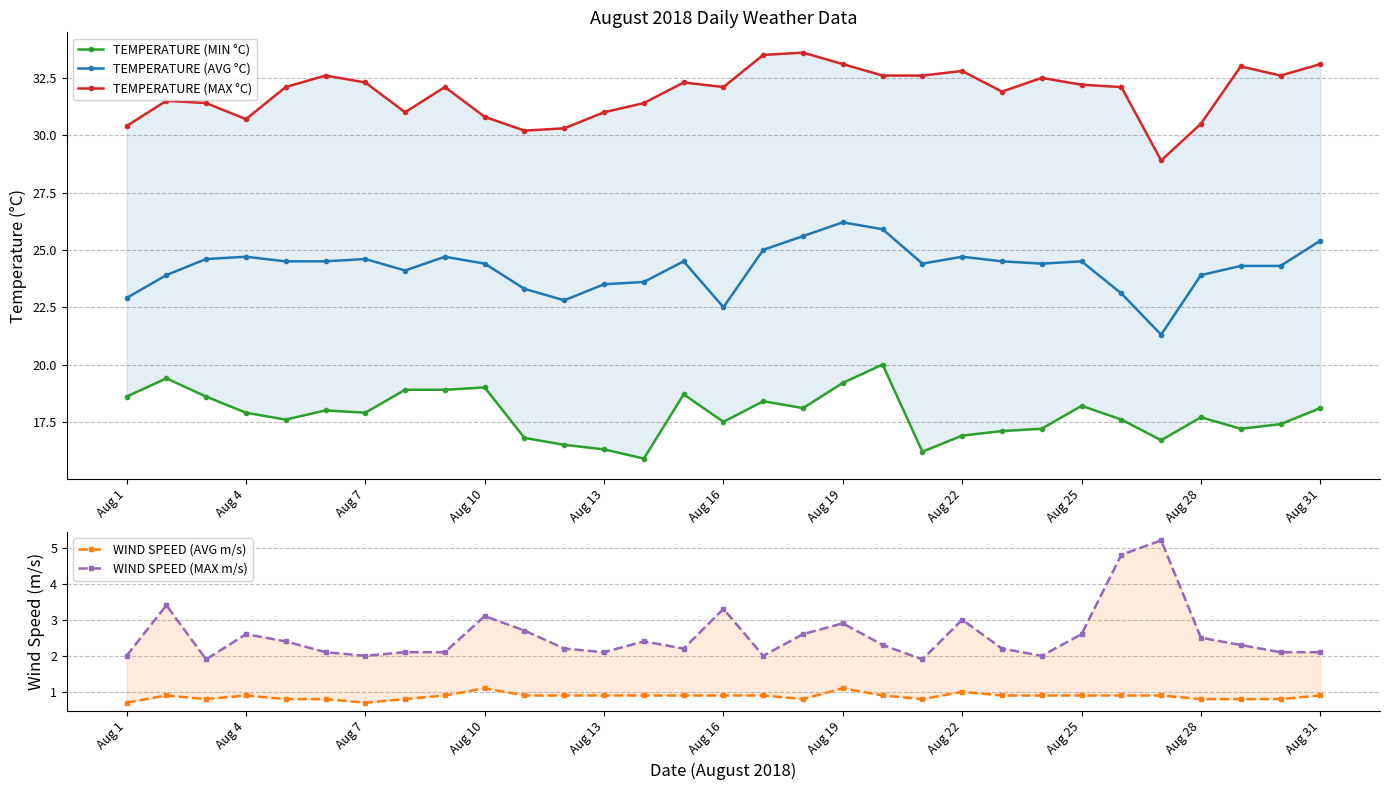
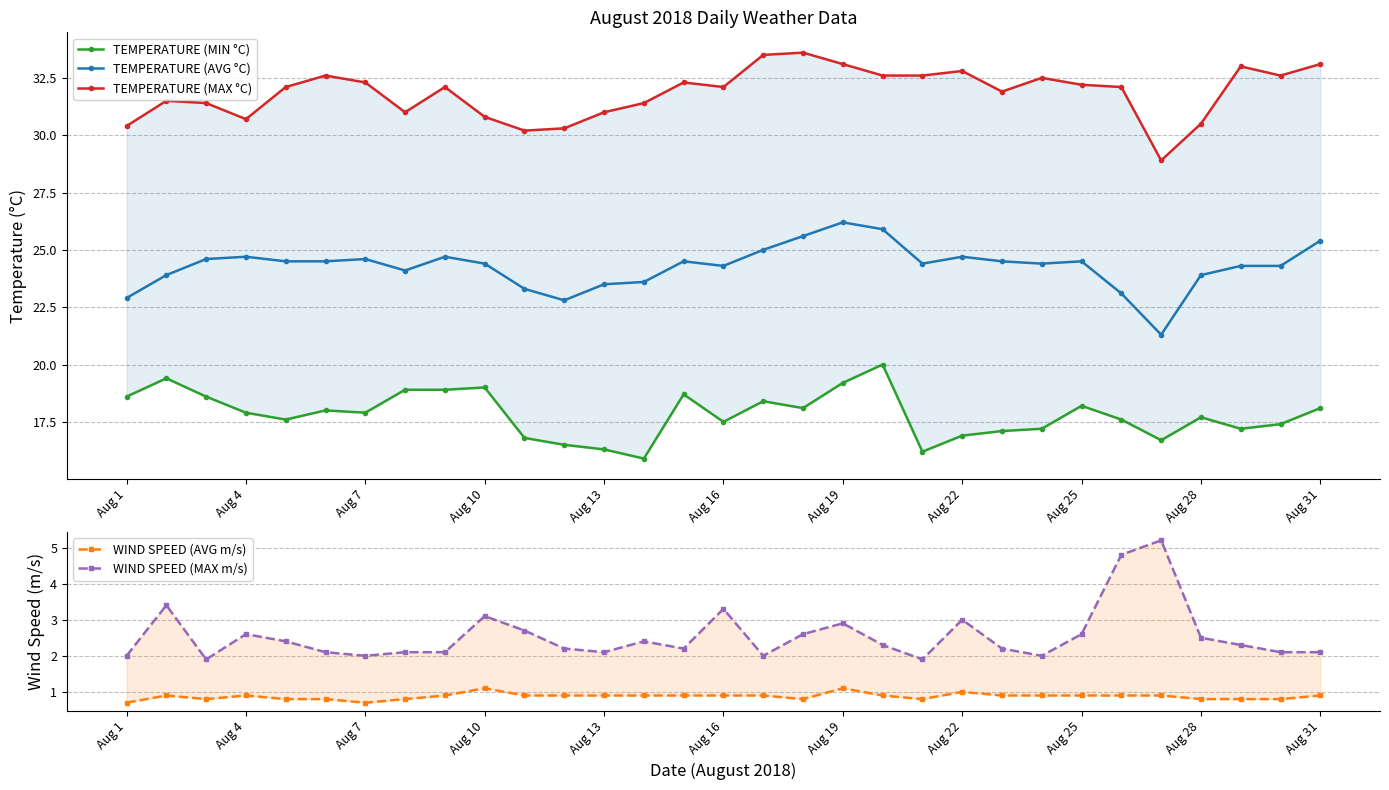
August 2018 Daily Weather Data, TEMPERATURE (AVG °C), Aug 16: 22.5 -> 24.3
